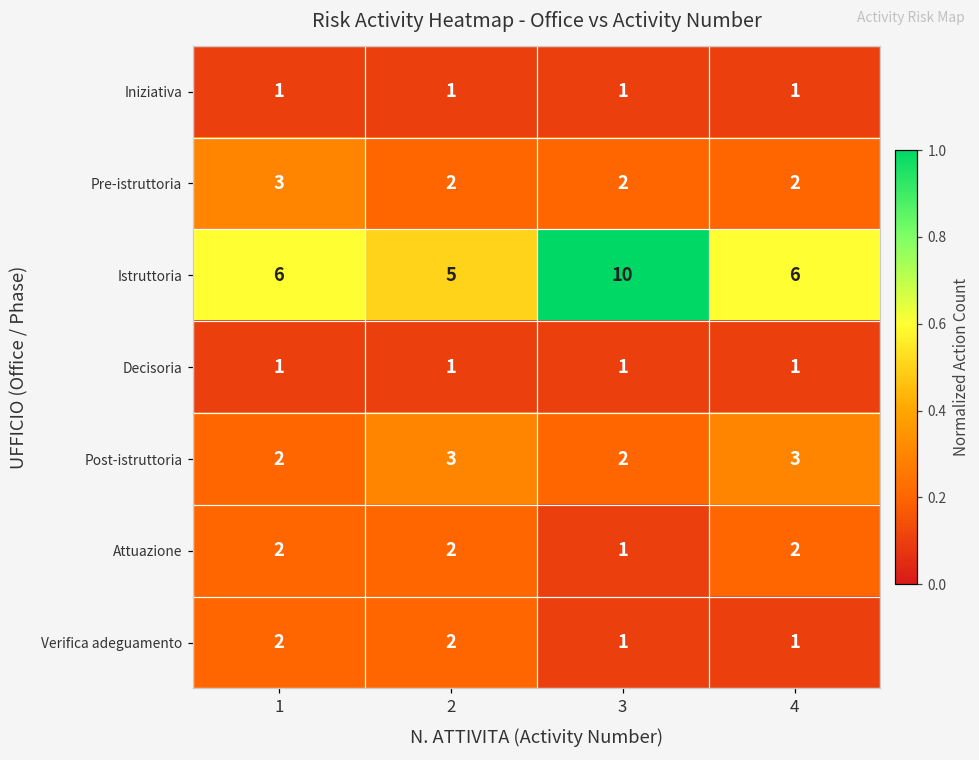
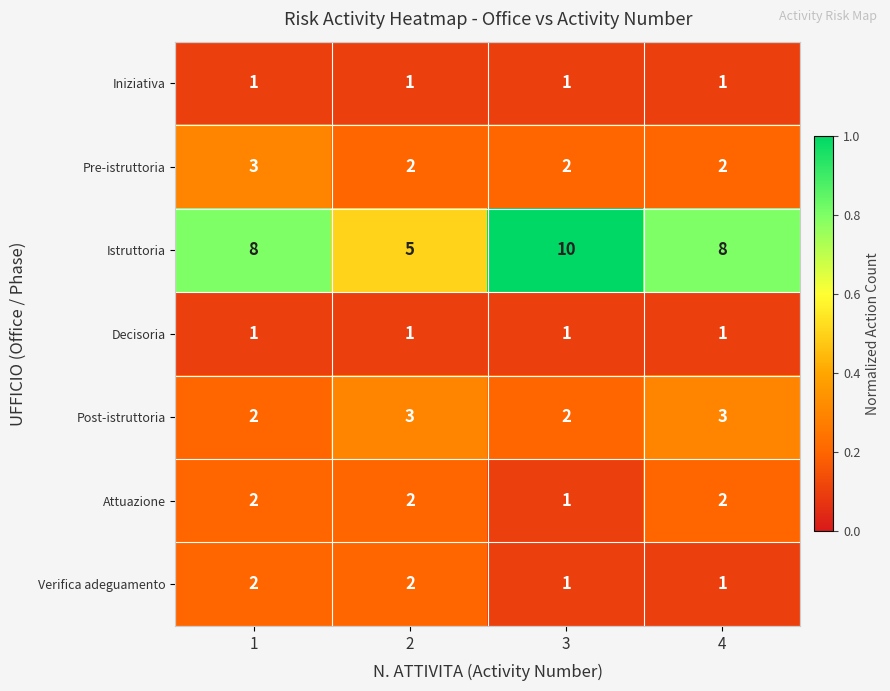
Istruttoria, 1: 6 -> 8
Istruttoria, 4: 6 -> 8
